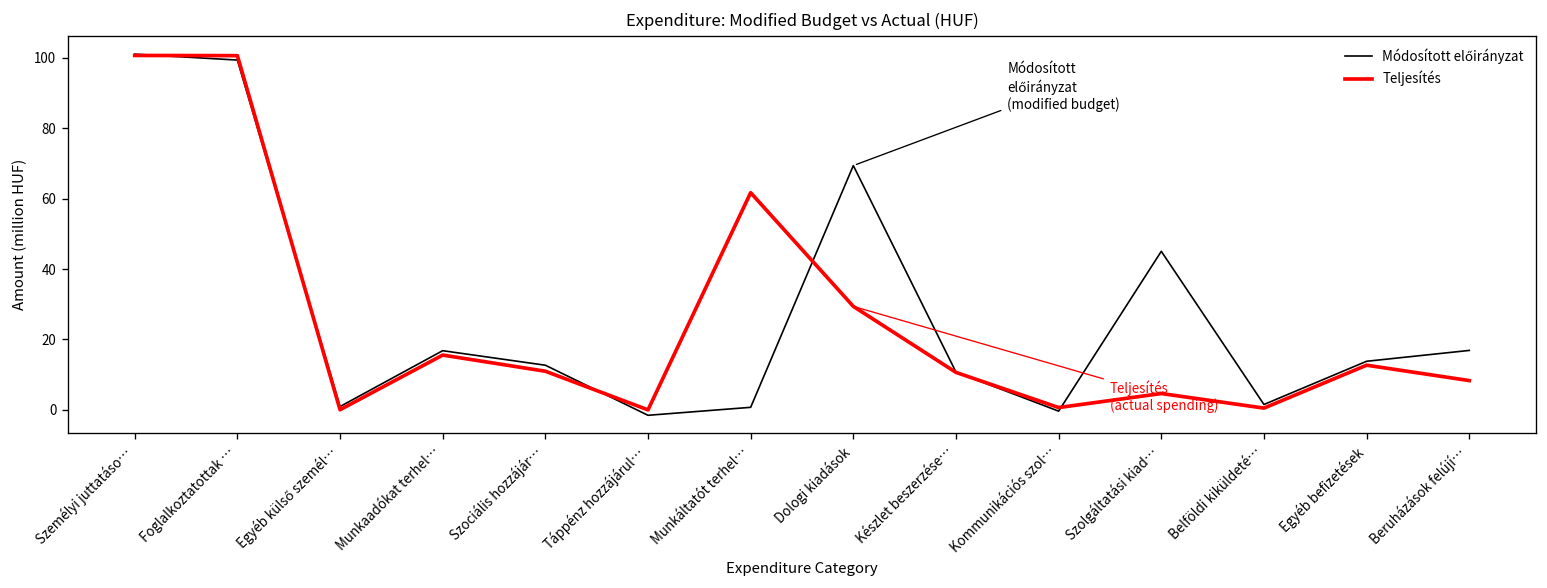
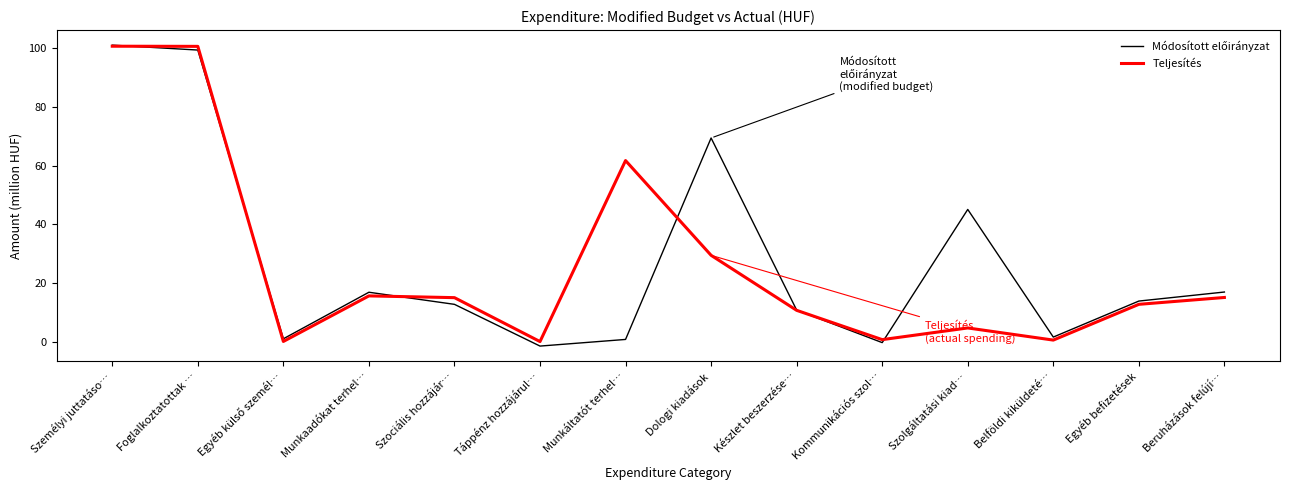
Teljesítés, Szociális hozzájár…: 11 -> 15
Teljesítés, Beruházások felújí…: 8 -> 15
